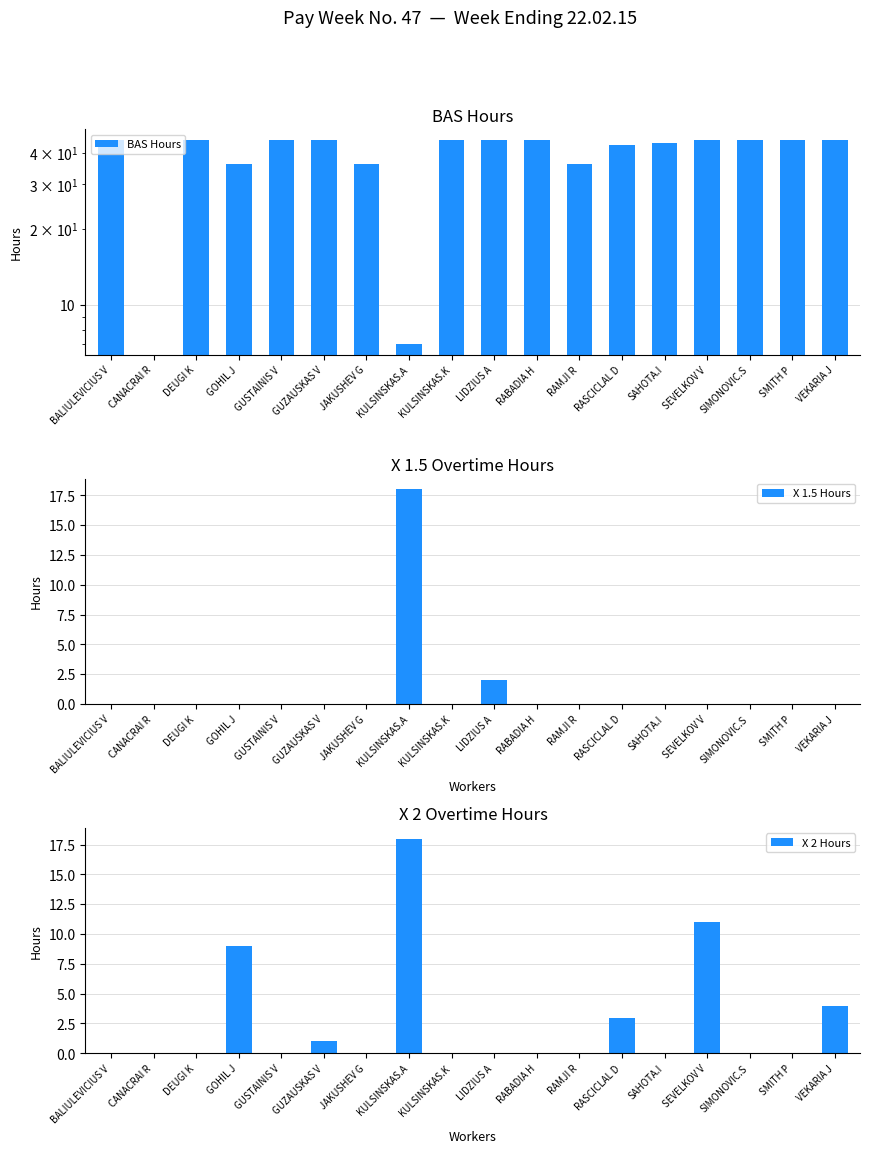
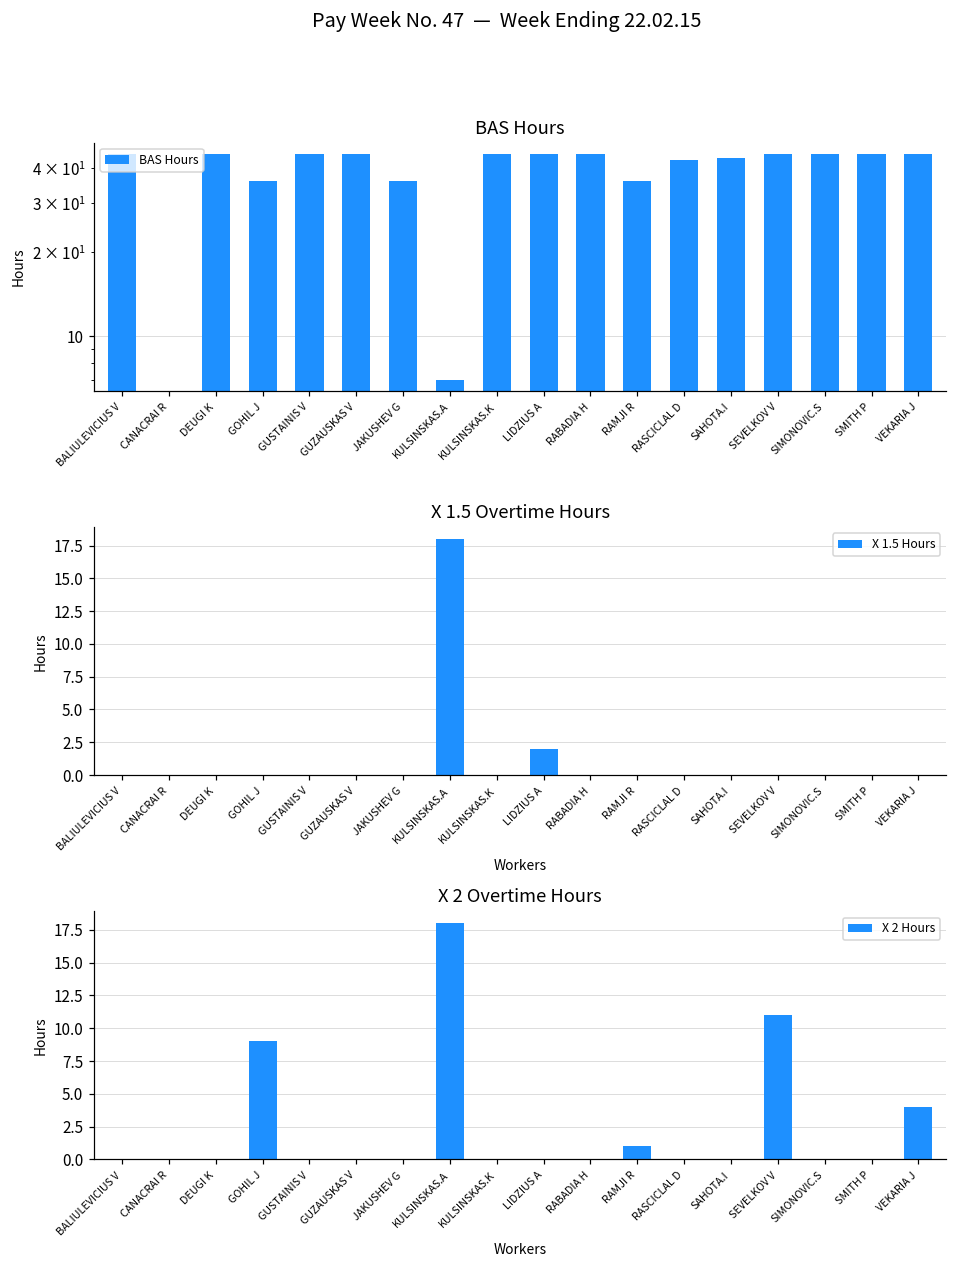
X 2 Overtime Hours, GUZAUSKAS V: 1 -> 0
X 2 Overtime Hours, RAMJI R: 0 -> 1
X 2 Overtime Hours, RASCICLAL D: 3 -> 0
